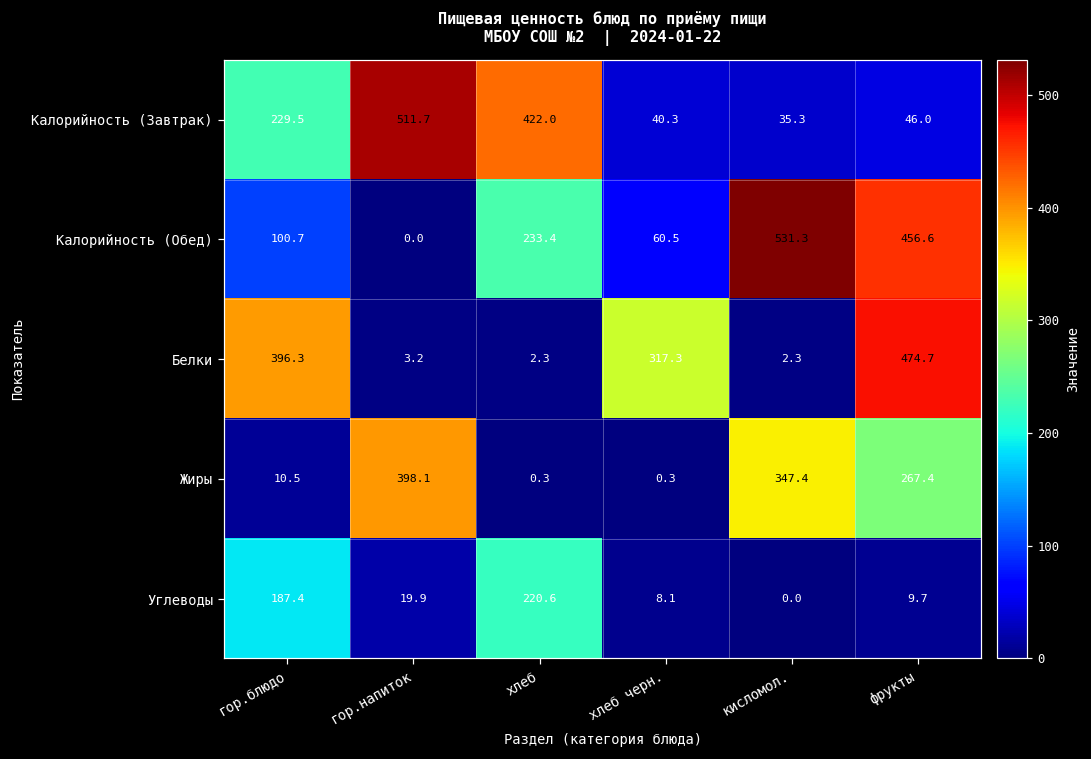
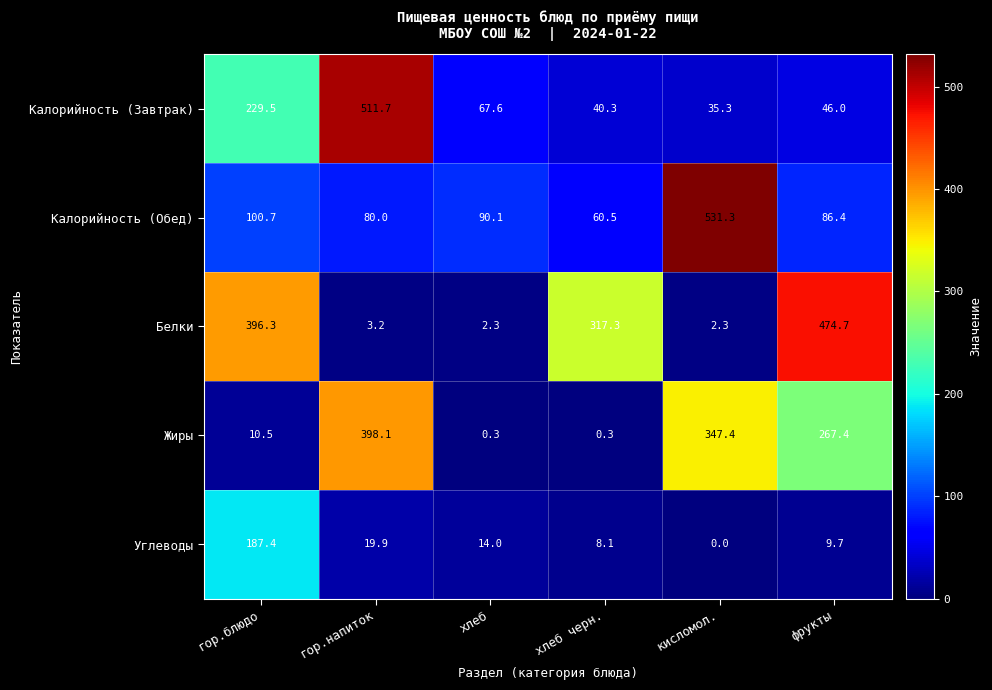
Калорийность (Завтрак), хлеб: 422.0 -> 67.6
Калорийность (Обед), гор.напиток: 0.0 -> 80.0
Калорийность (Обед), хлеб: 233.4 -> 90.1
Калорийность (Обед), фрукты: 456.6 -> 86.4
Углеводы, хлеб: 220.6 -> 14.0
